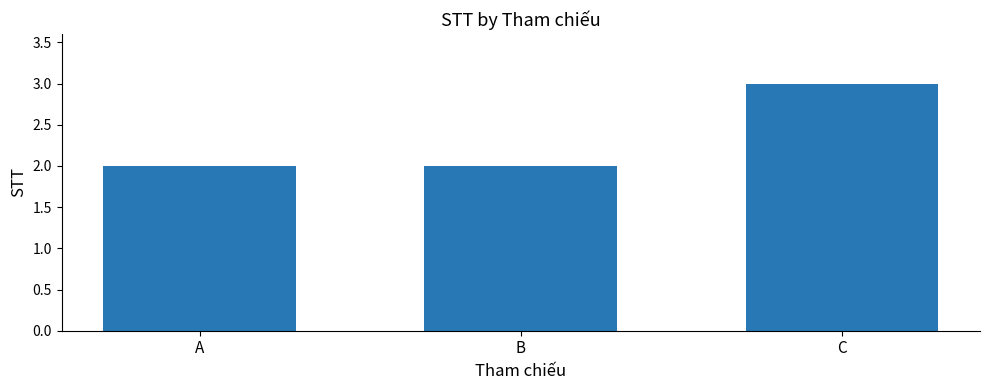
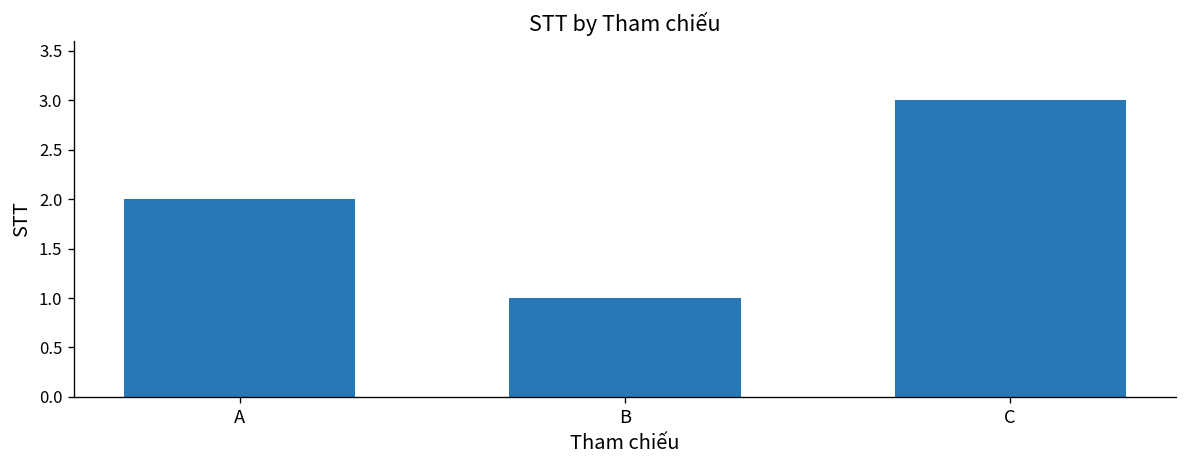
B: 2 -> 1
